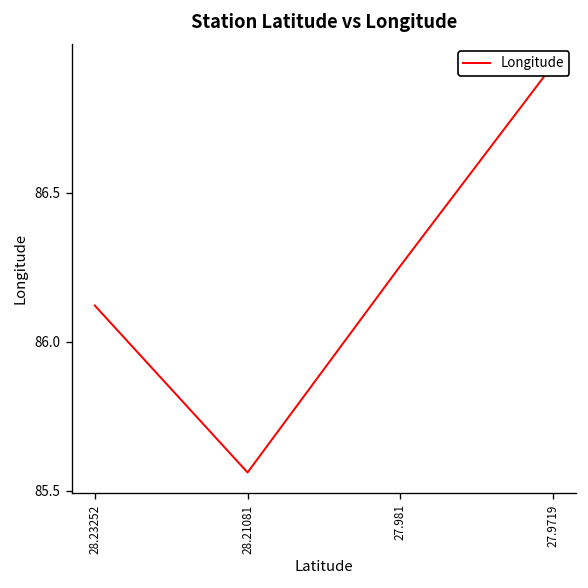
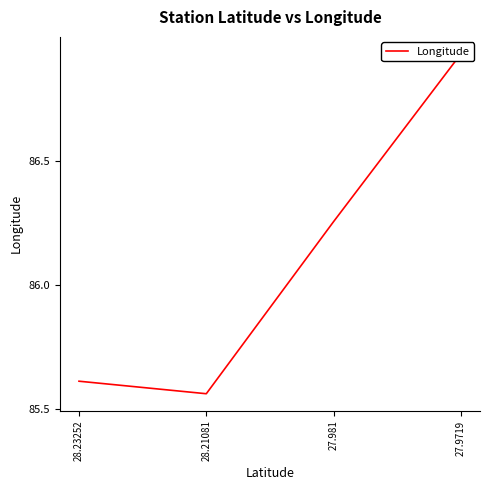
28.23252: 86.12 -> 85.61
